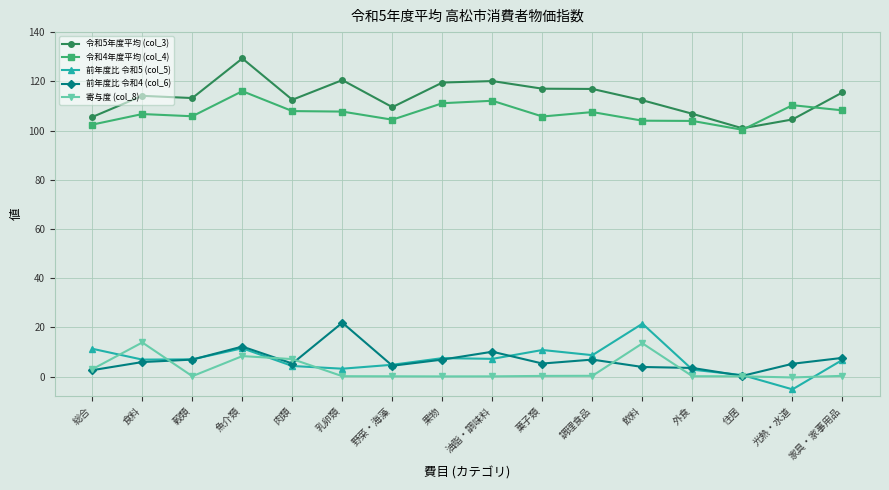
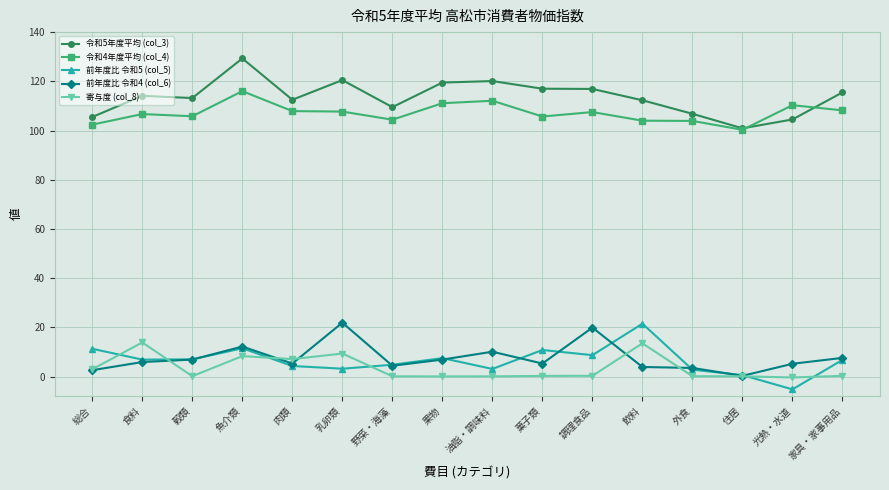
寄与度 (col_8), 乳卵類: 0 -> 9
前年度比 令和5 (col_5), 油脂・調味料: 7 -> 3
前年度比 令和4 (col_6), 調理食品: 7 -> 20
